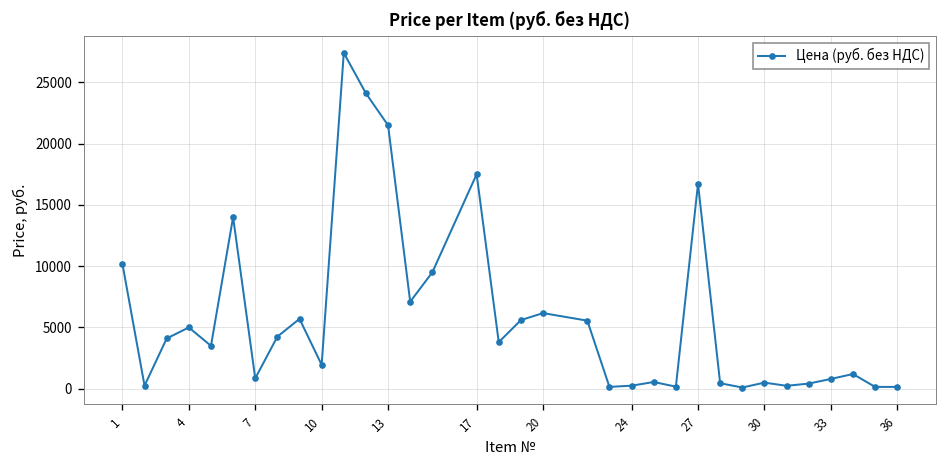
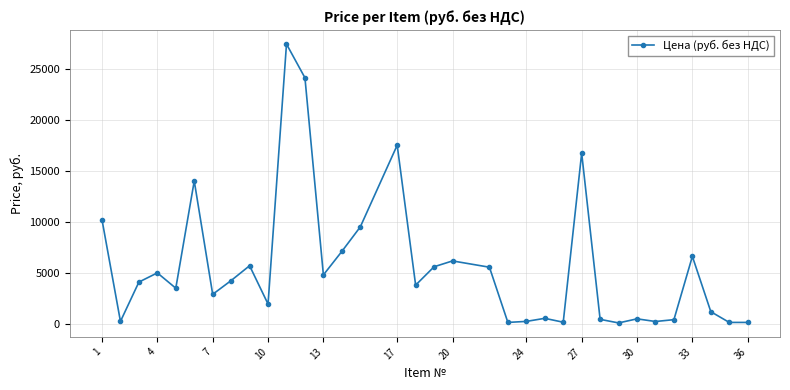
7: 800 -> 2900
13: 21500 -> 4800
33: 800 -> 6600
